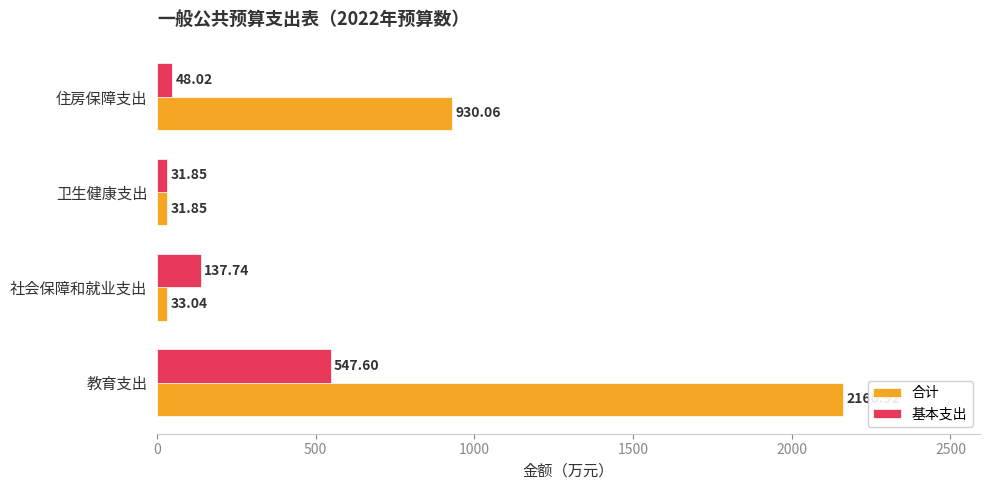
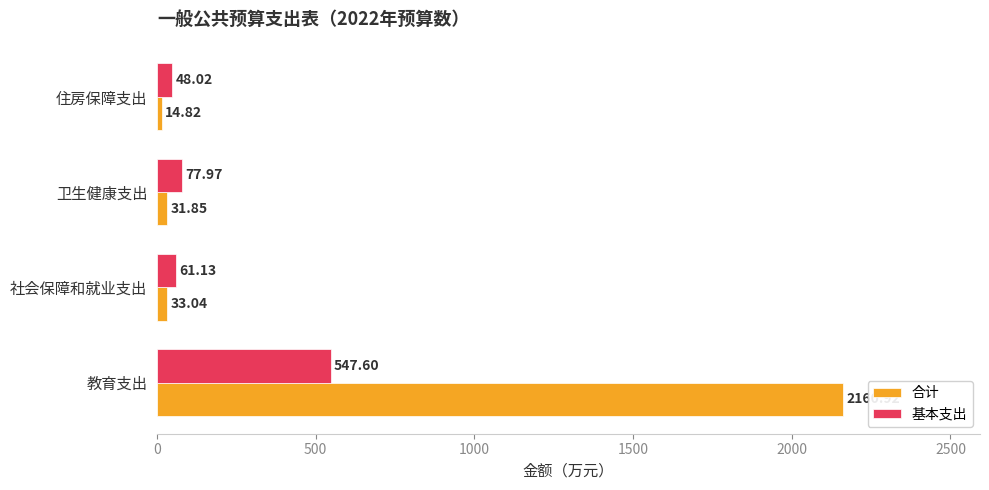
合计, 住房保障支出: 930.06 -> 14.82
基本支出, 卫生健康支出: 31.85 -> 77.97
基本支出, 社会保障和就业支出: 137.74 -> 61.13
